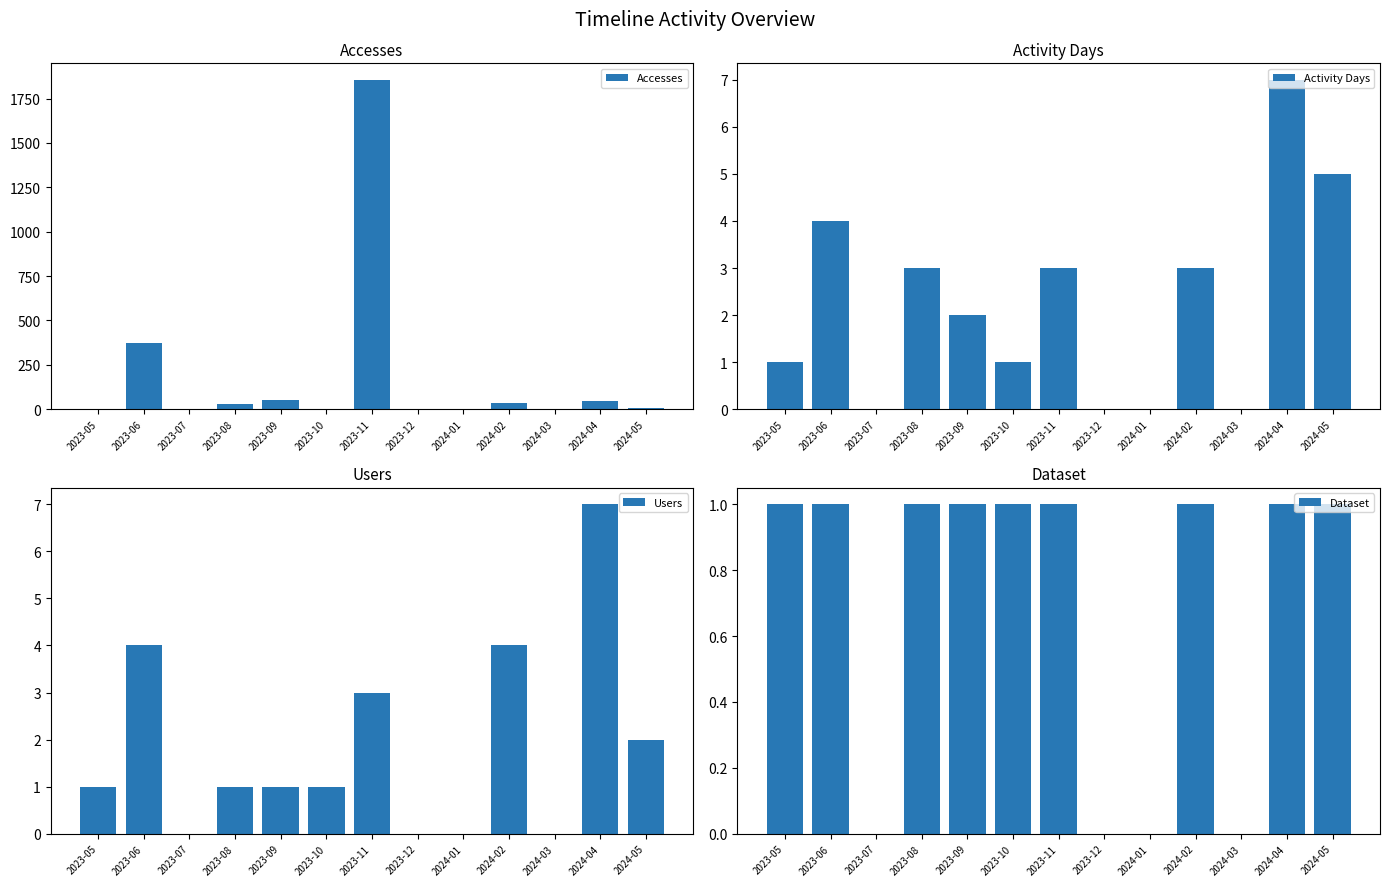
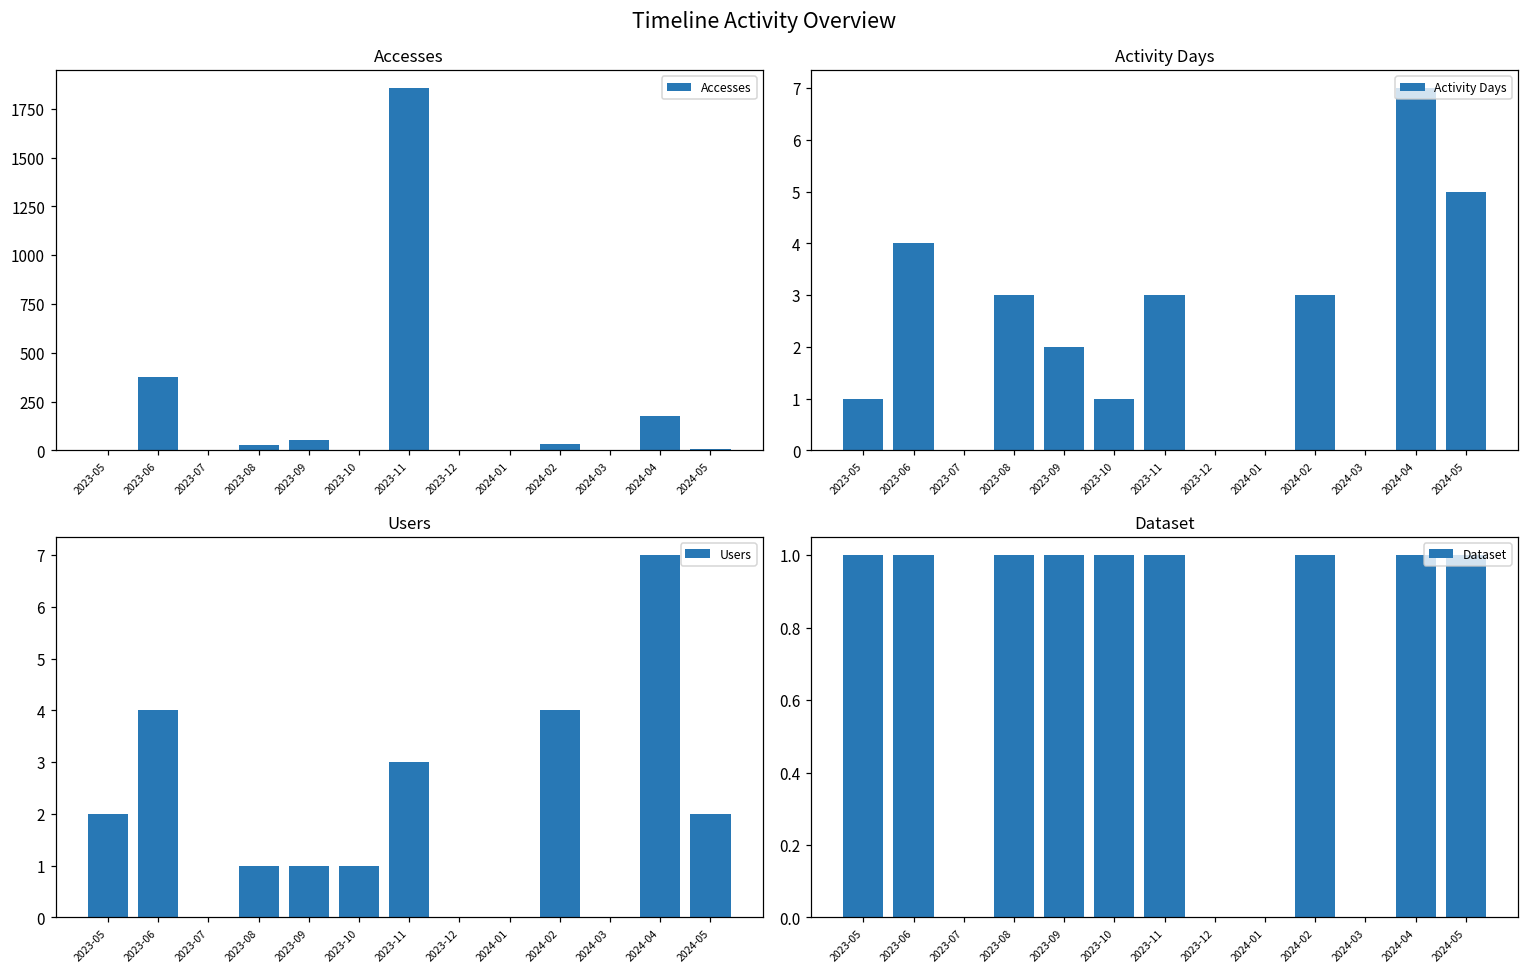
Accesses, 2024-04: 50 -> 180
Users, 2023-05: 1 -> 2
